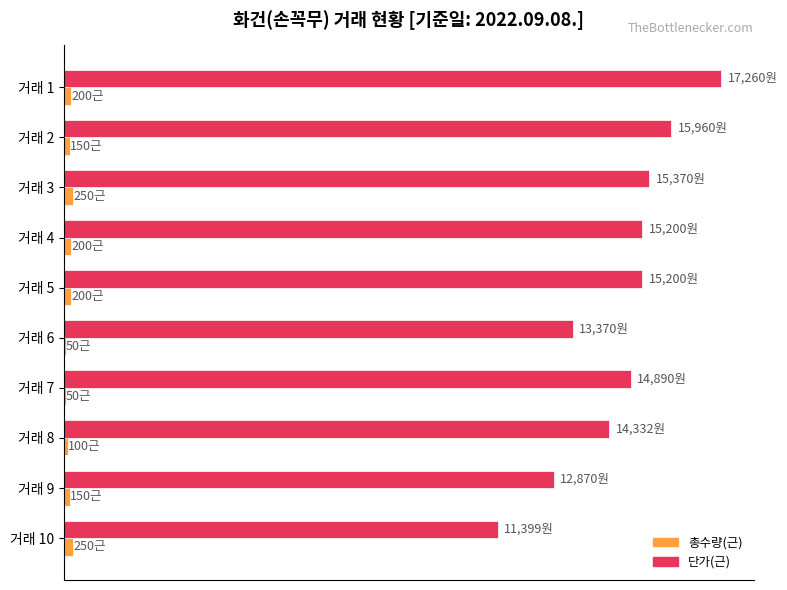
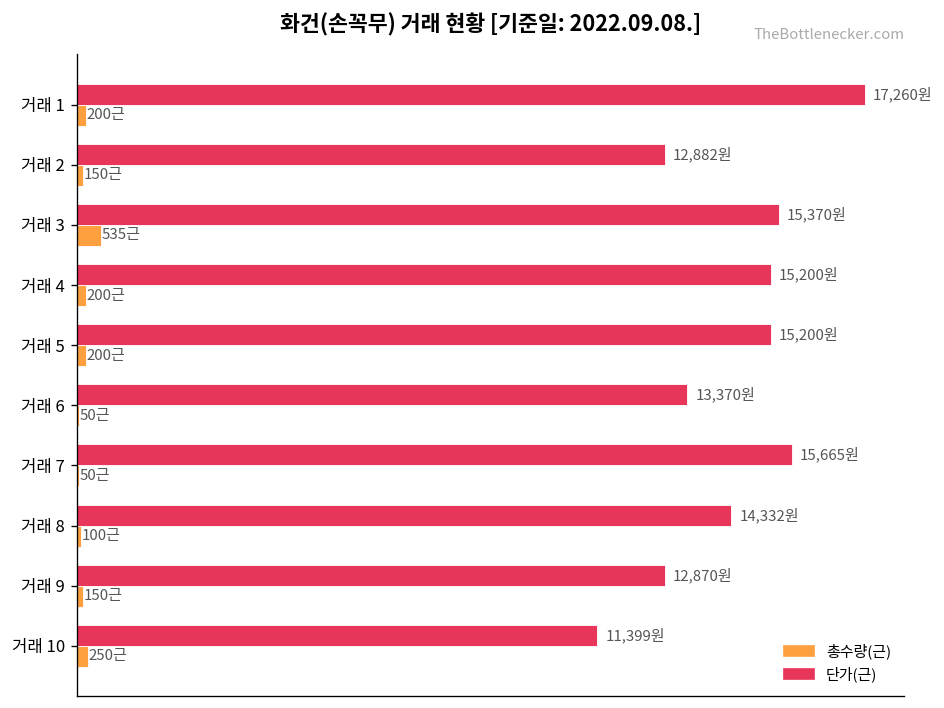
단가(근), 거래 2: 15,960원 -> 12,882원
총수량(근), 거래 3: 250근 -> 535근
단가(근), 거래 7: 14,890원 -> 15,665원
